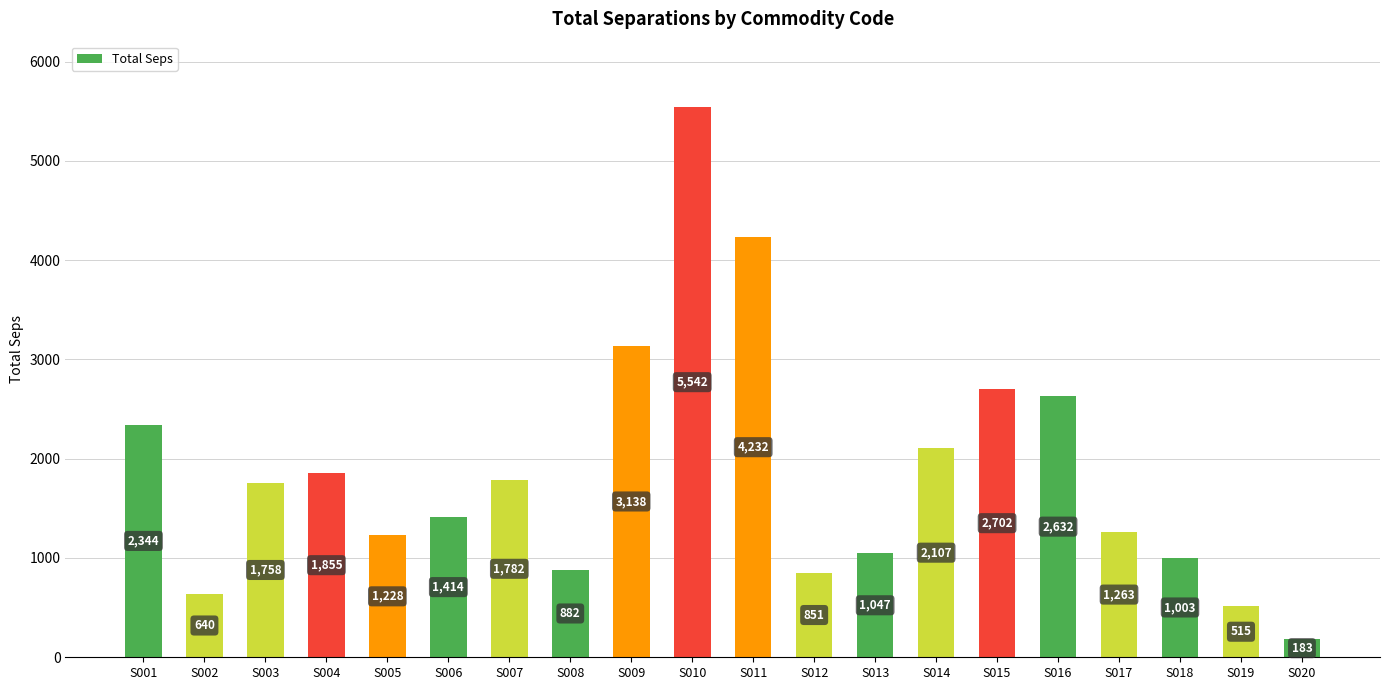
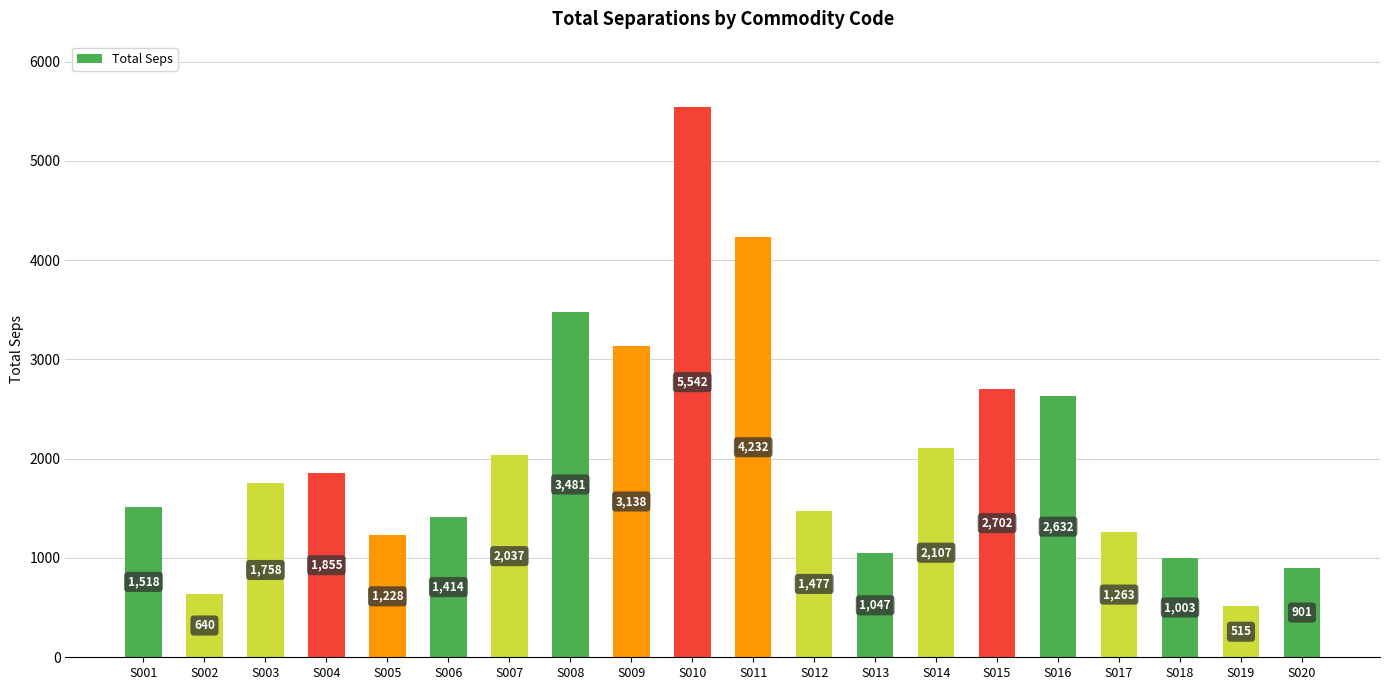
S001: 2,344 -> 1,518
S007: 1,782 -> 2,037
S008: 882 -> 3,481
S012: 851 -> 1,477
S020: 183 -> 901
